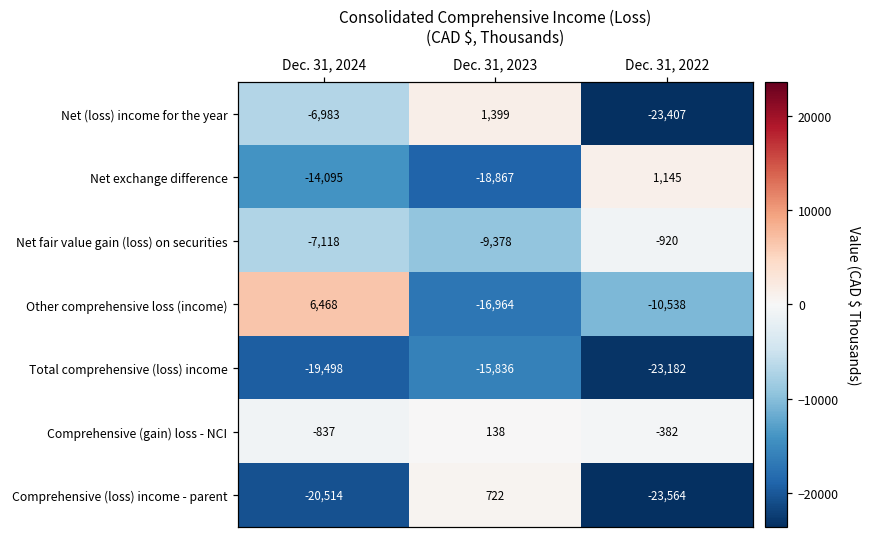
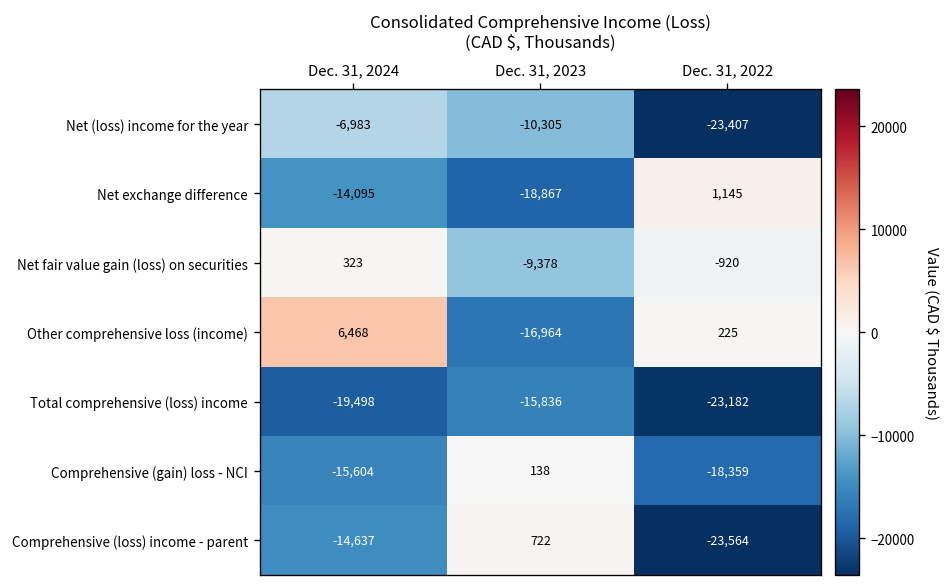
Net (loss) income for the year, Dec. 31, 2023: 1,399 -> -10,305
Net fair value gain (loss) on securities, Dec. 31, 2024: -7,118 -> 323
Other comprehensive loss (income), Dec. 31, 2022: -10,538 -> 225
Comprehensive (gain) loss - NCI, Dec. 31, 2024: -837 -> -15,604
Comprehensive (gain) loss - NCI, Dec. 31, 2022: -382 -> -18,359
Comprehensive (loss) income - parent, Dec. 31, 2024: -20,514 -> -14,637
